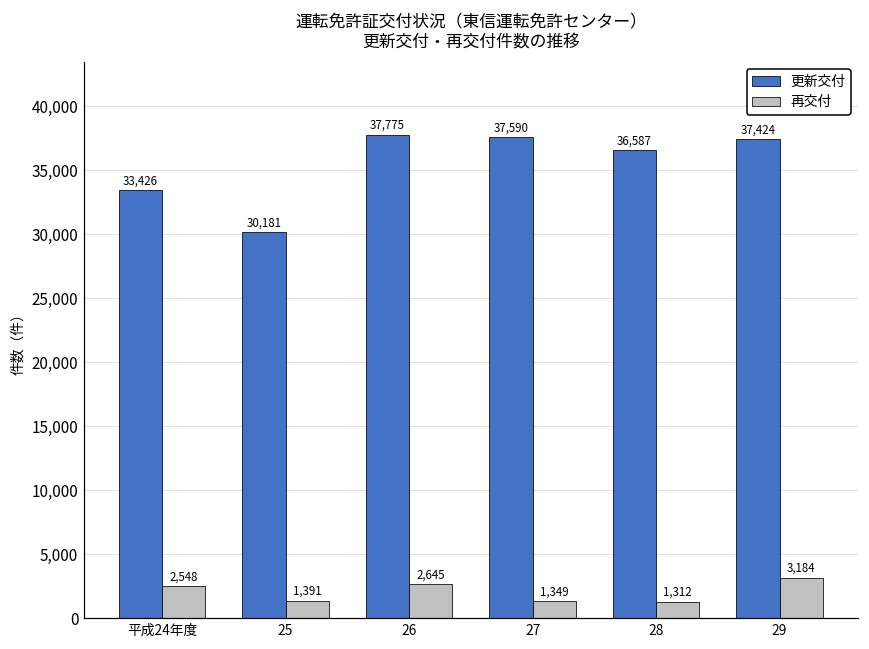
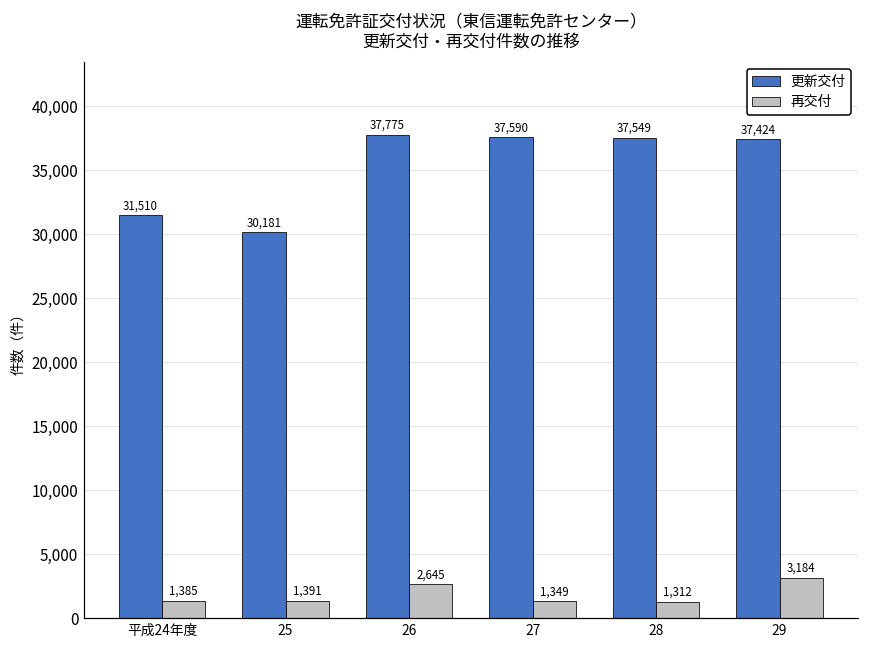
更新交付, 平成24年度: 33,426 -> 31,510
再交付, 平成24年度: 2,548 -> 1,385
更新交付, 28: 36,587 -> 37,549
